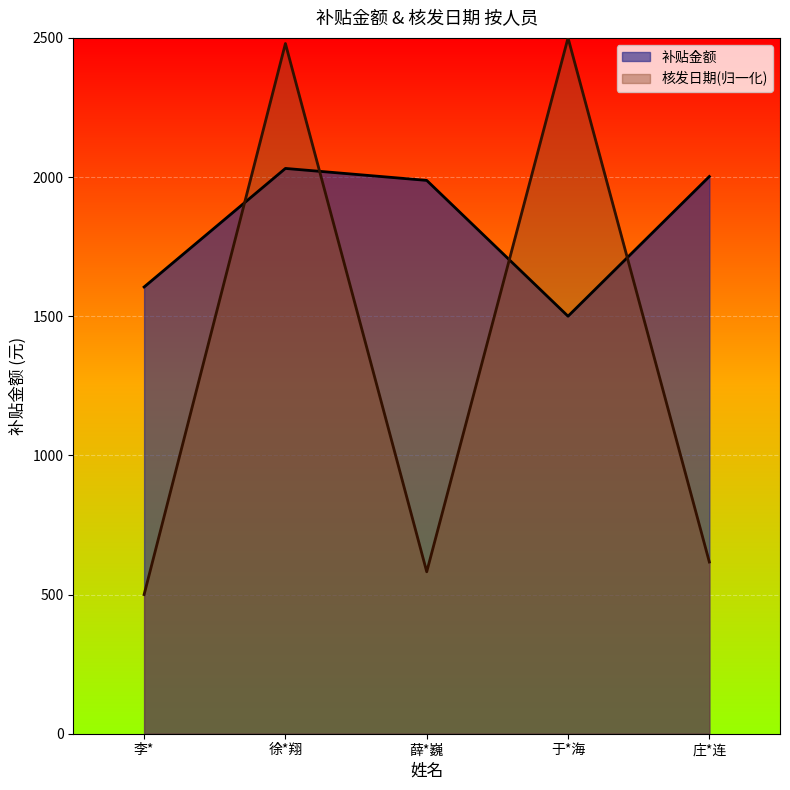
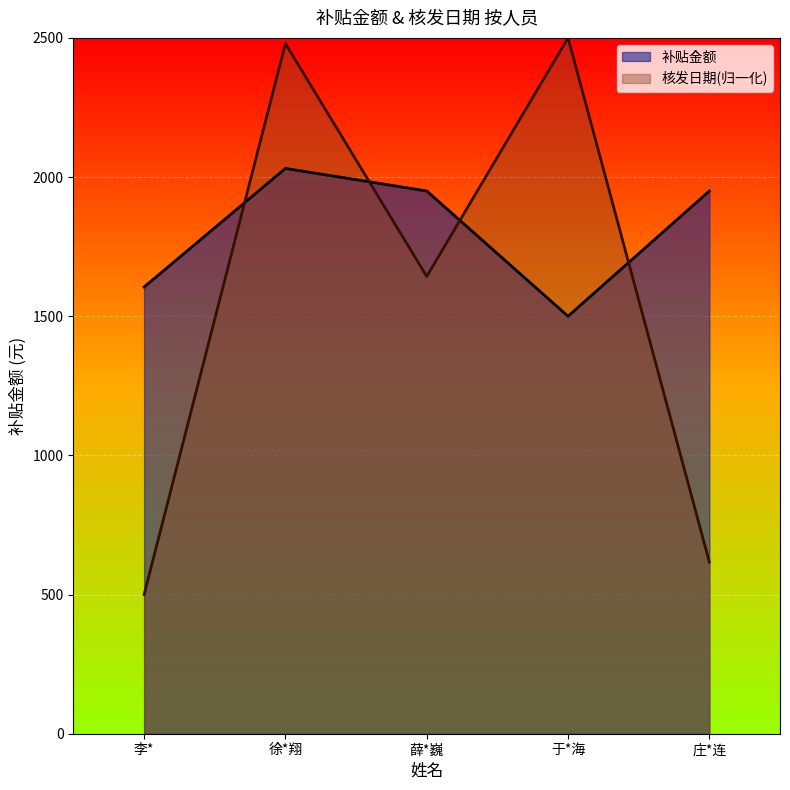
补贴金额, 薛*巍: 1990 -> 1950
核发日期(归一化), 薛*巍: 580 -> 1640
补贴金额, 庄*连: 2000 -> 1950
